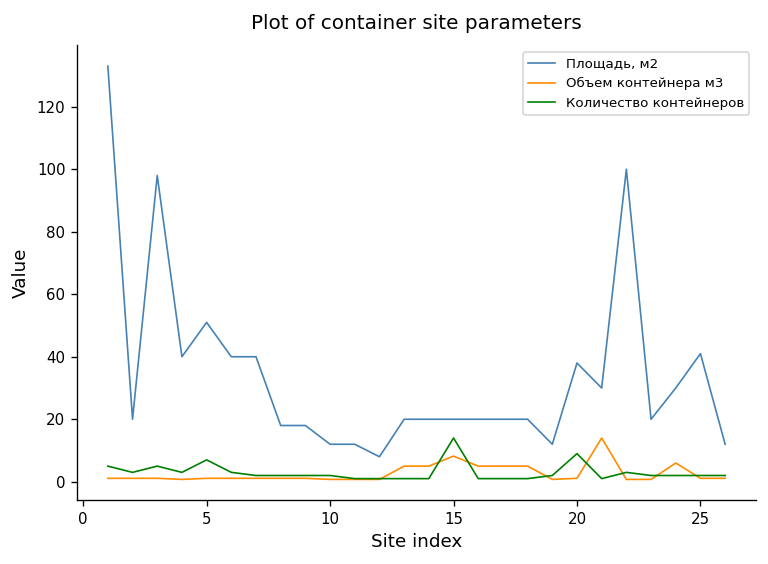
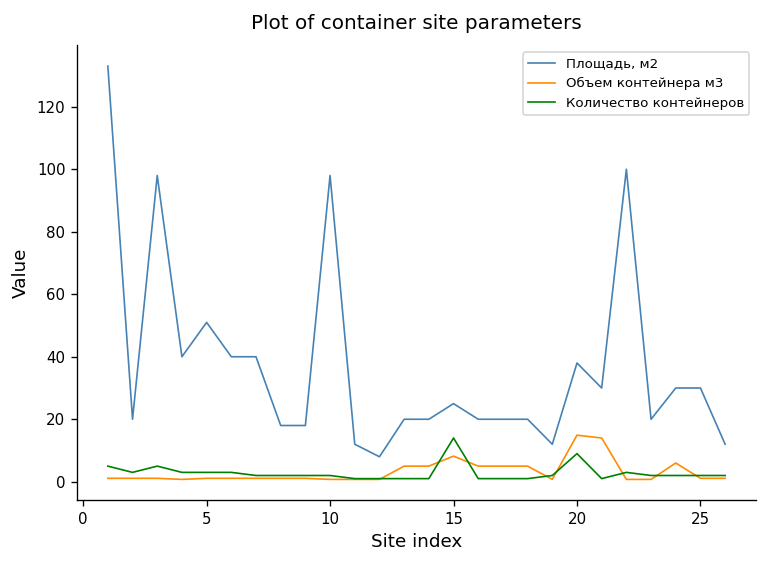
Количество контейнеров, 5: 7 -> 3
Площадь, м2, 10: 12 -> 98
Площадь, м2, 15: 20 -> 25
Объем контейнера м3, 20: 1 -> 15
Площадь, м2, 25: 41 -> 30
